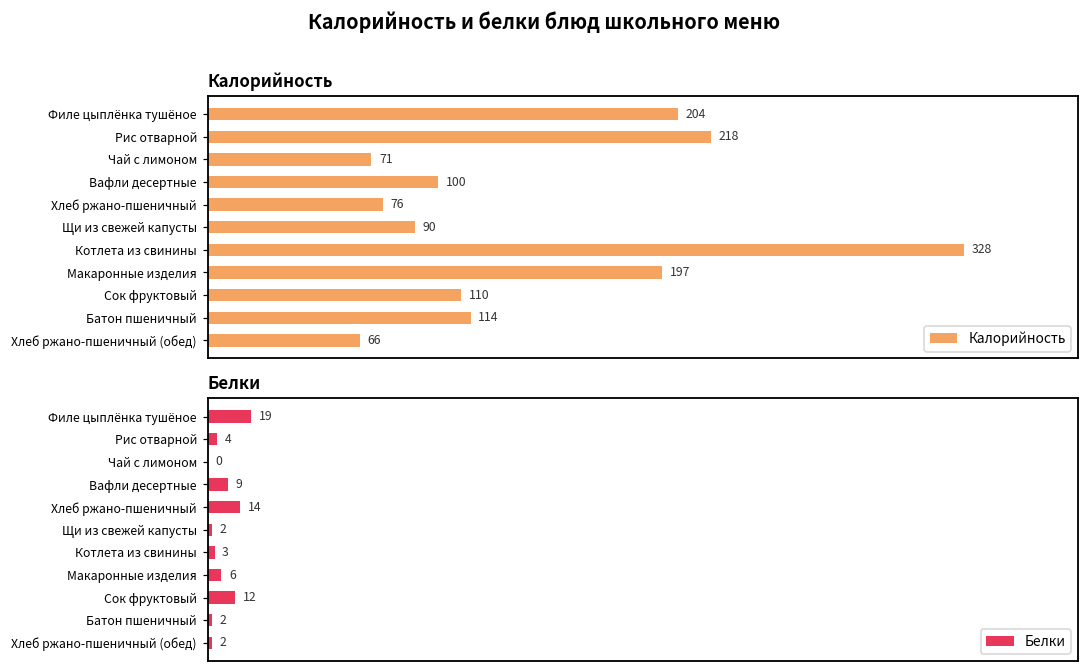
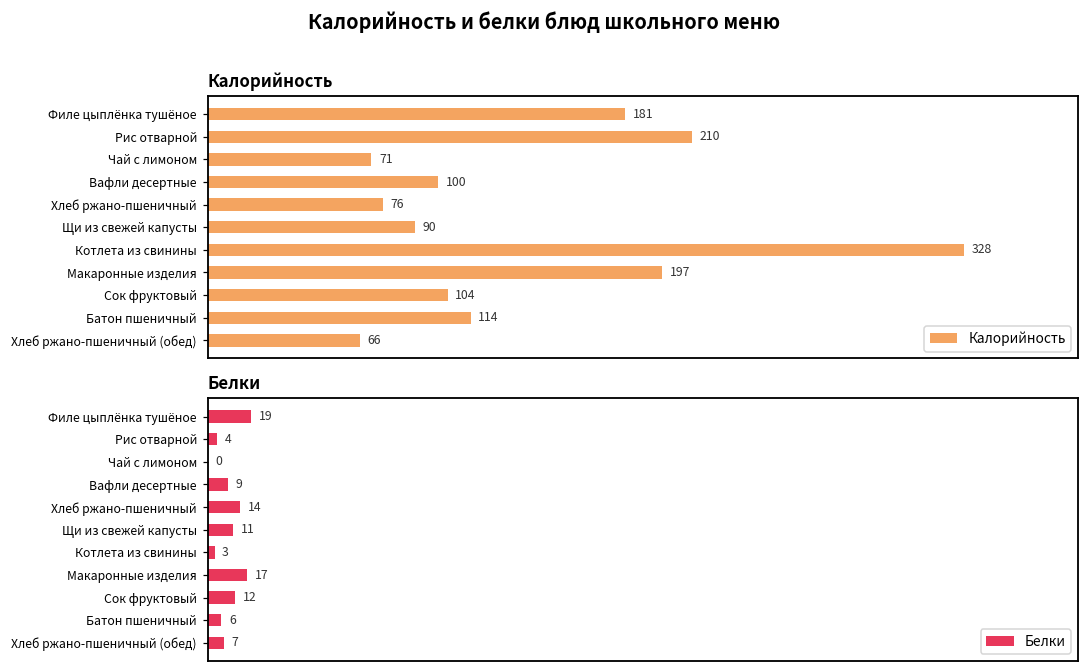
Калорийность, Филе цыплёнка тушёное: 204 -> 181
Калорийность, Рис отварной: 218 -> 210
Калорийность, Сок фруктовый: 110 -> 104
Белки, Щи из свежей капусты: 2 -> 11
Белки, Макаронные изделия: 6 -> 17
Белки, Батон пшеничный: 2 -> 6
Белки, Хлеб ржано-пшеничный (обед): 2 -> 7
